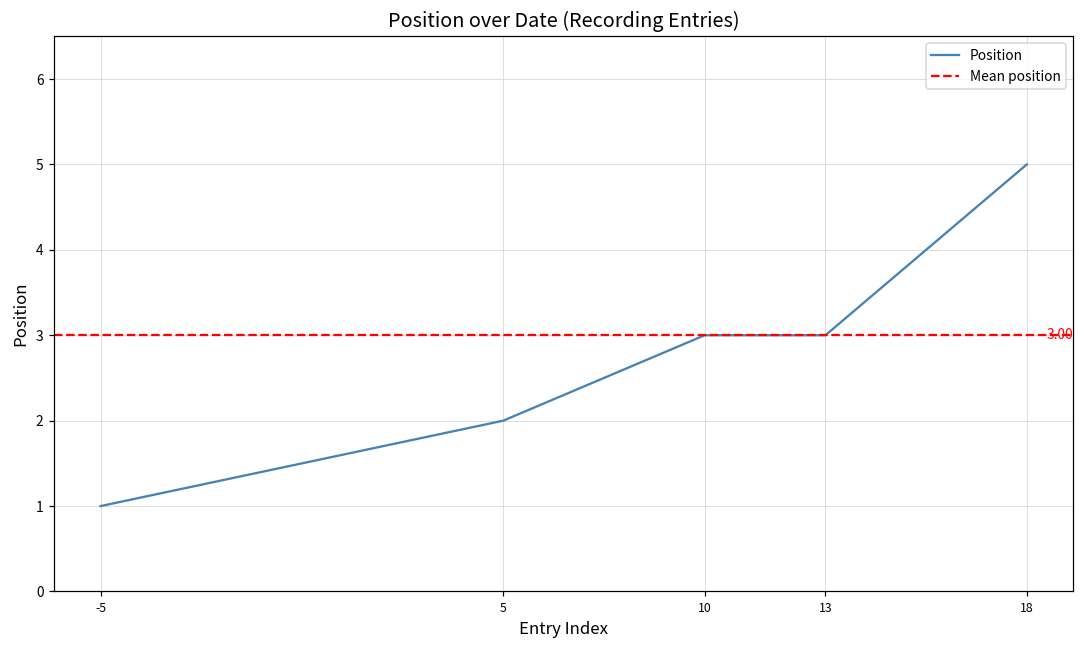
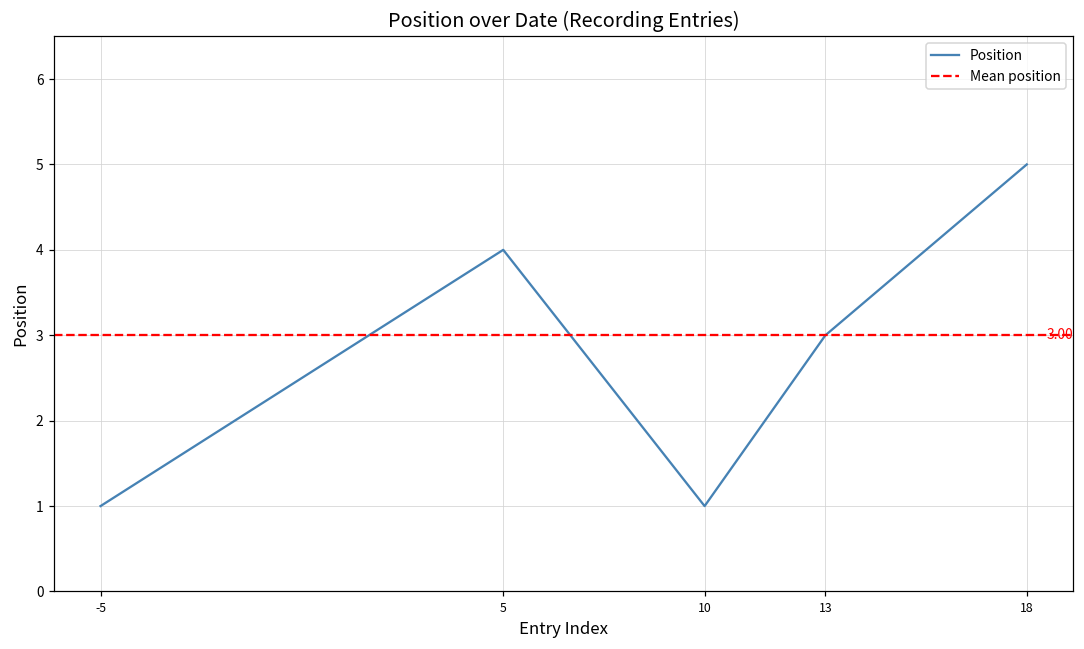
5: 2 -> 4
10: 3 -> 1
